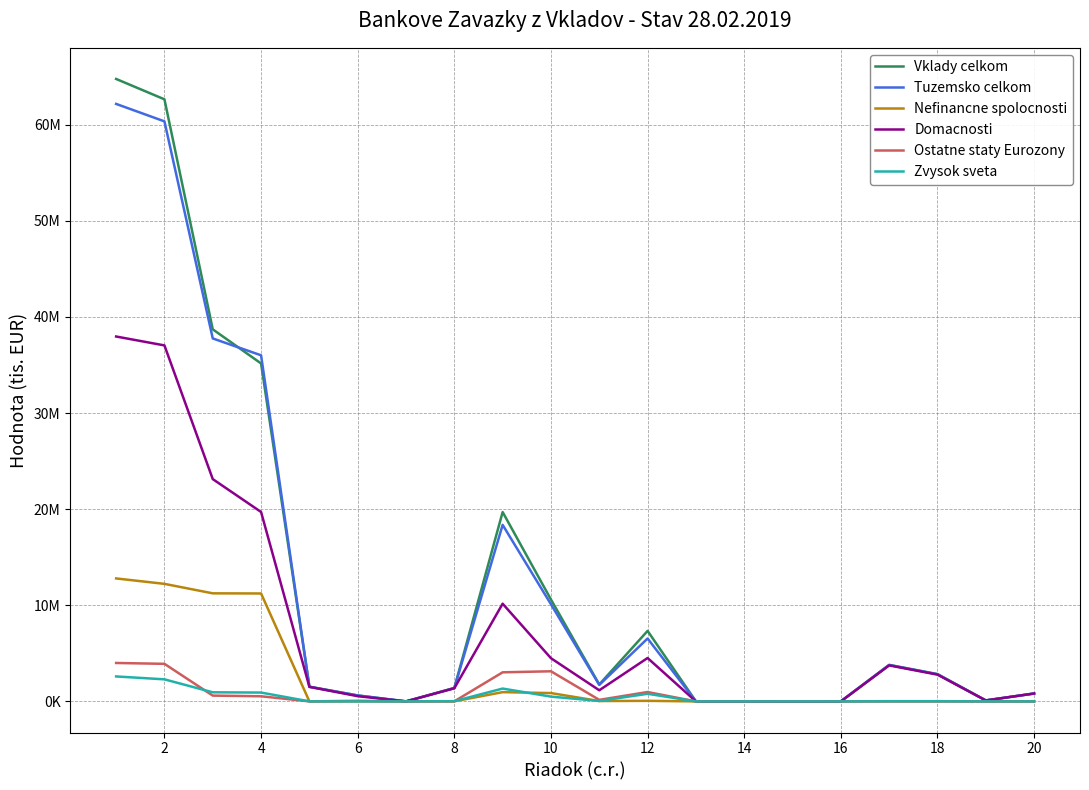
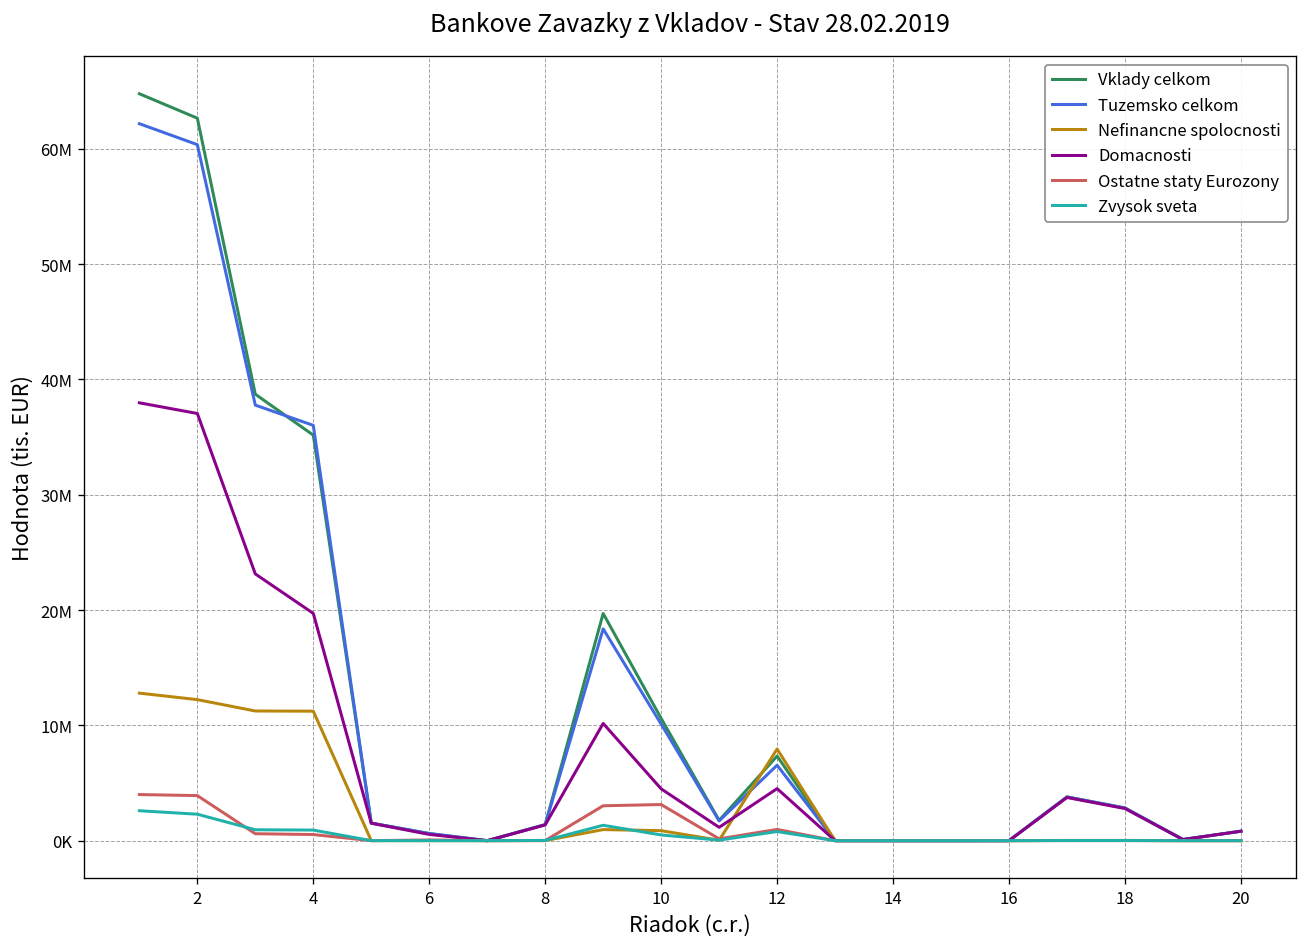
Nefinancne spolocnosti, 12: 0 -> 8000000
